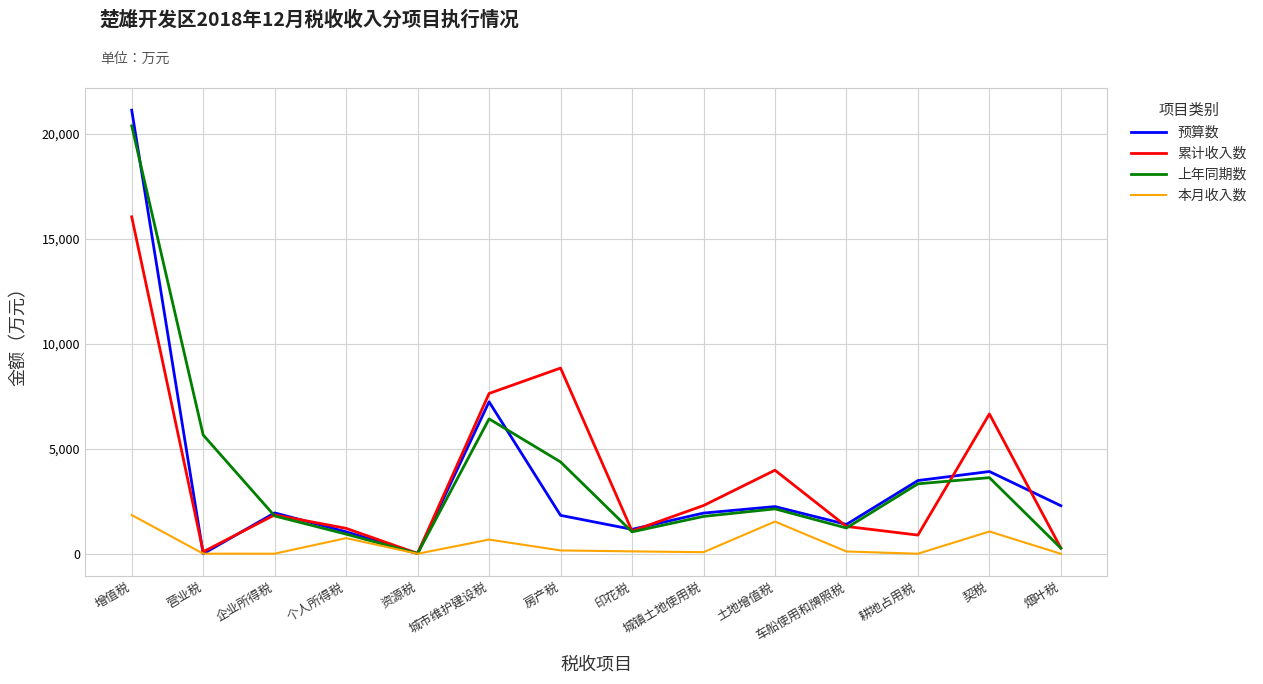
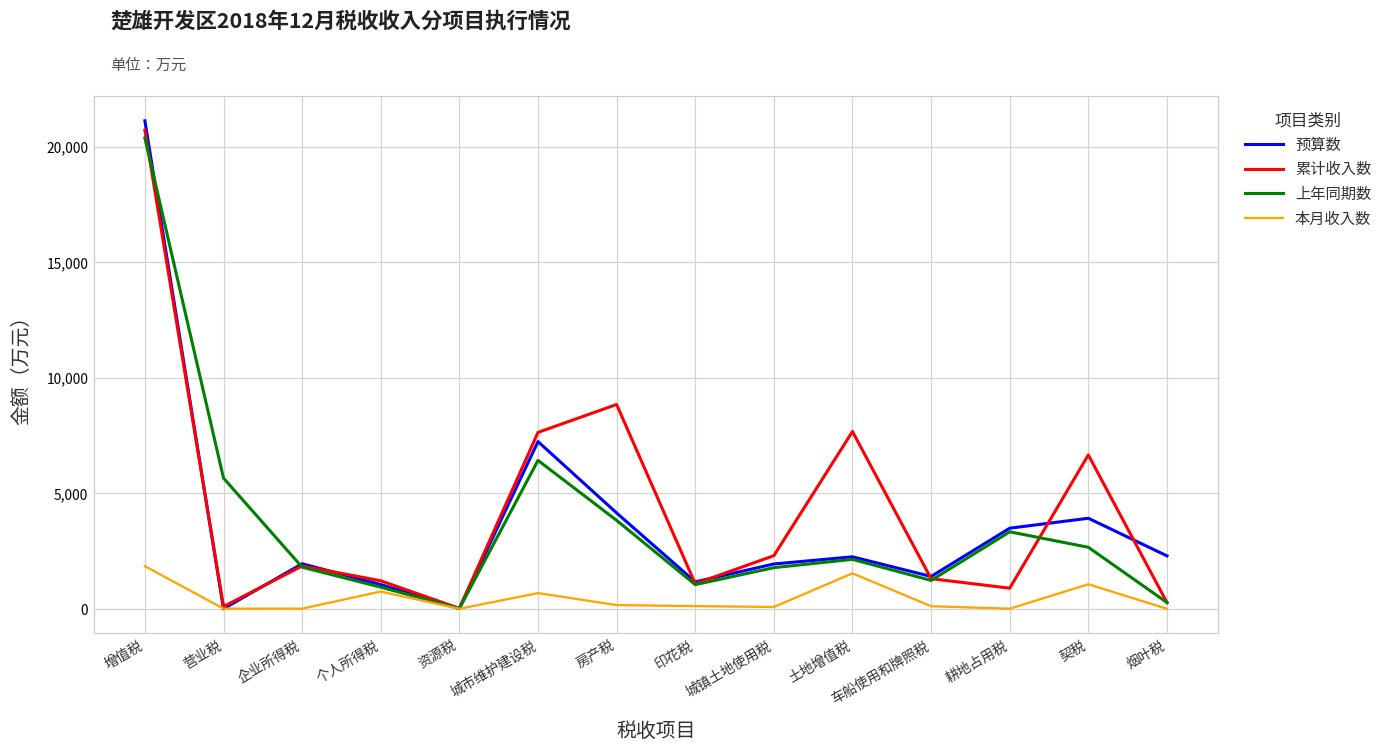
累计收入数, 增值税: 16,100 -> 20,700
预算数, 房产税: 1,800 -> 4,200
上年同期数, 房产税: 4,400 -> 3,800
累计收入数, 土地增值税: 4,000 -> 7,700
上年同期数, 契税: 3,600 -> 2,700
